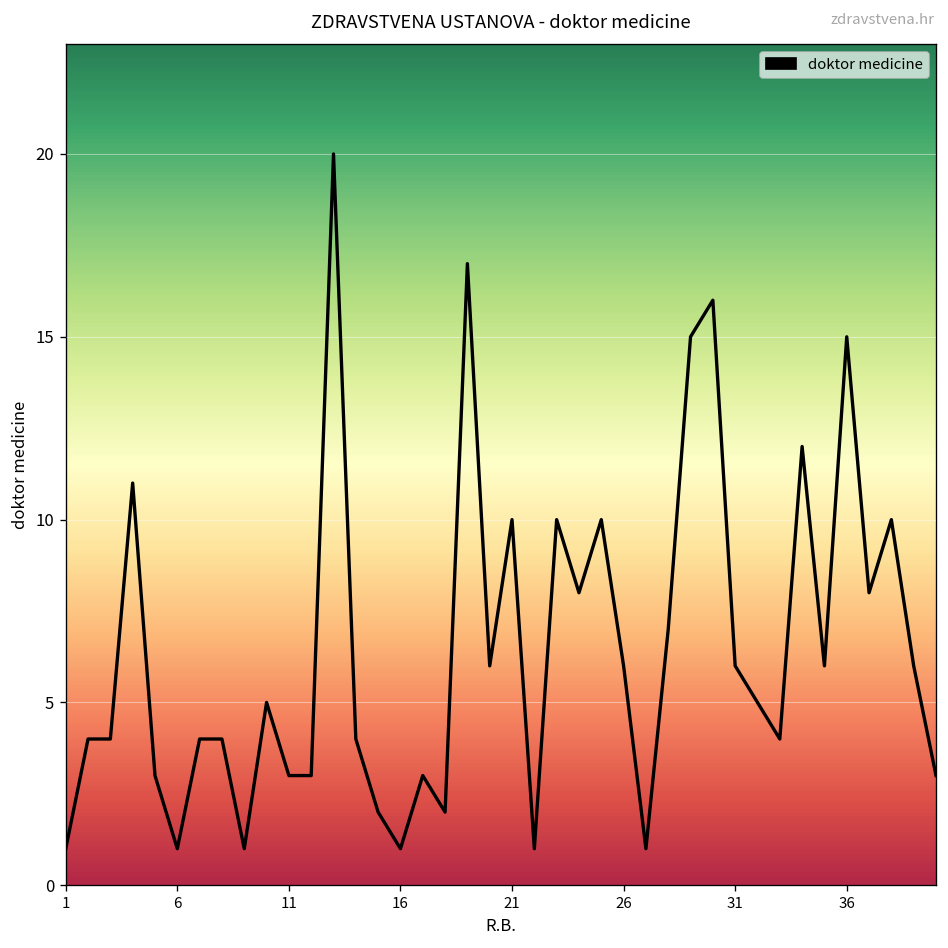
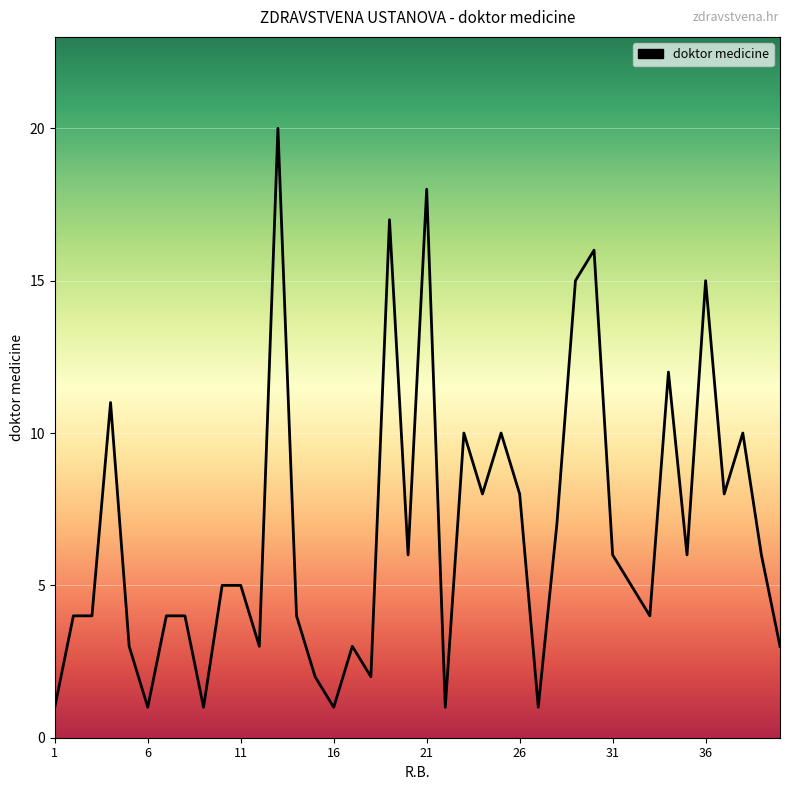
11: 3 -> 5
21: 10 -> 18
26: 6 -> 8
